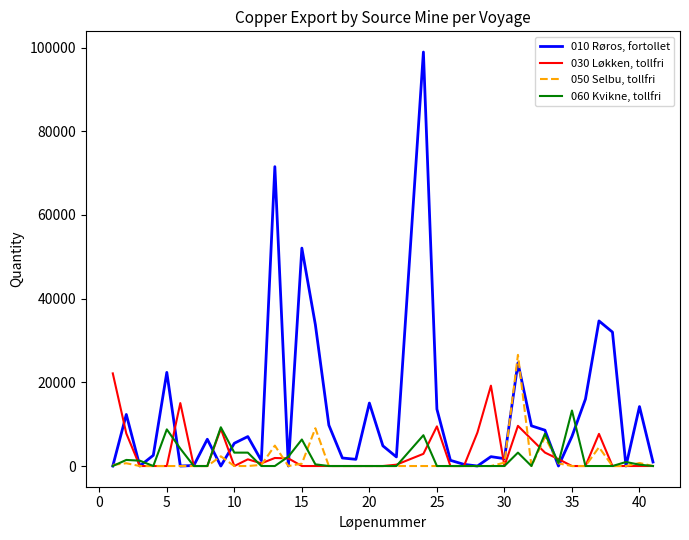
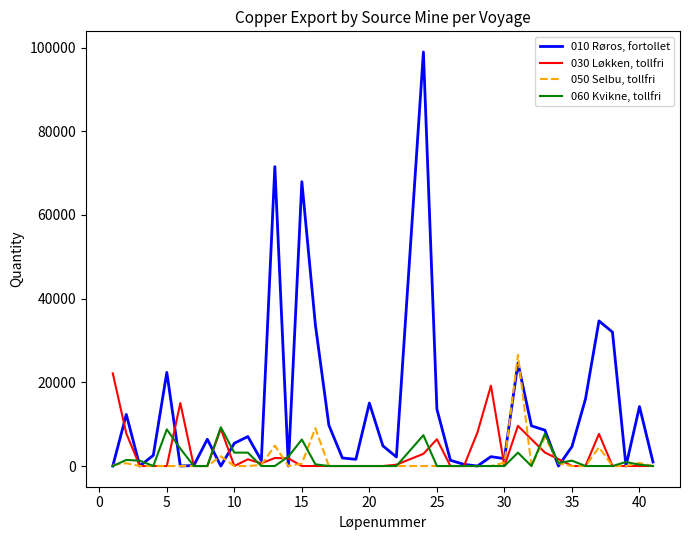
010 Røros, fortollet, 15: 52000 -> 68000
030 Løkken, tollfri, 25: 9000 -> 6000
010 Røros, fortollet, 35: 7000 -> 5000
060 Kvikne, tollfri, 35: 13000 -> 1000
